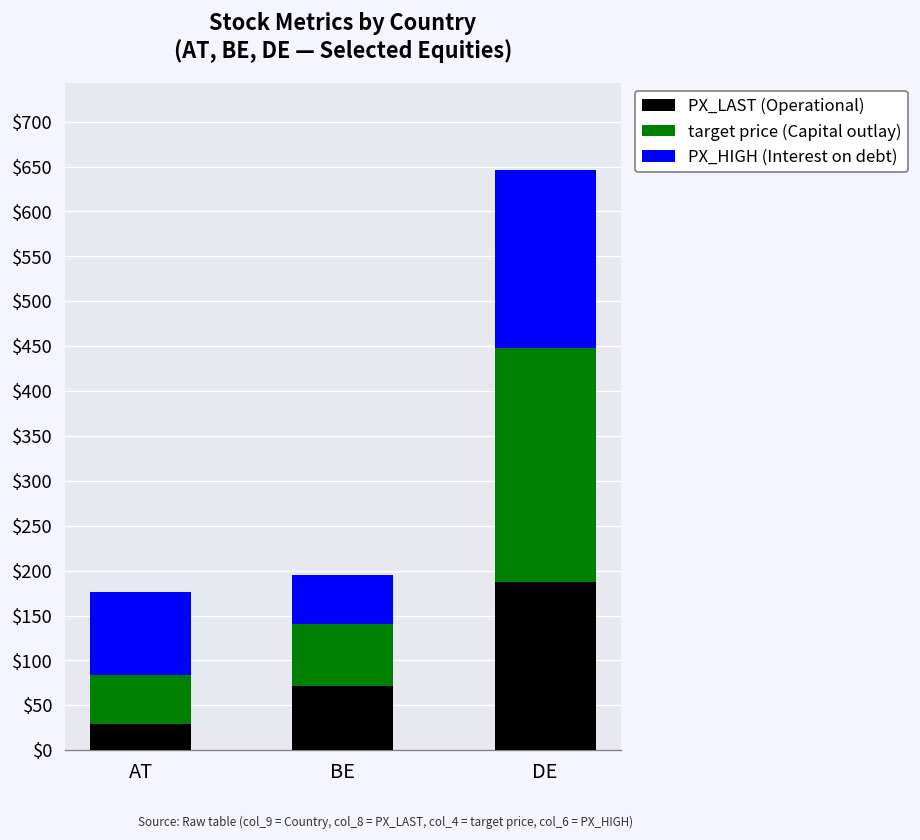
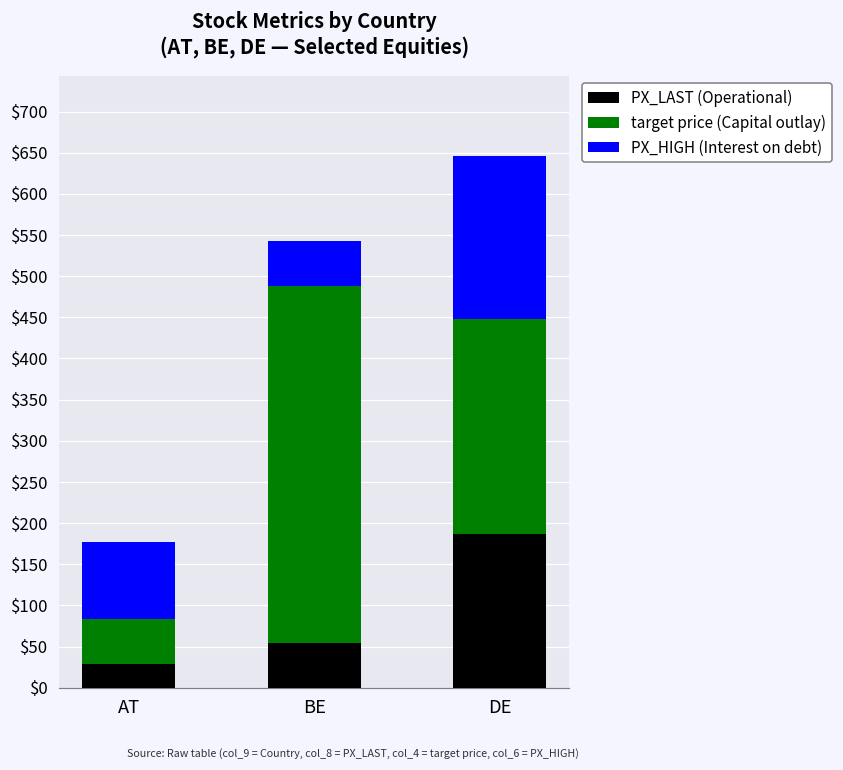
PX_LAST (Operational), BE: $70 -> $50
target price (Capital outlay), BE: $70 -> $430
